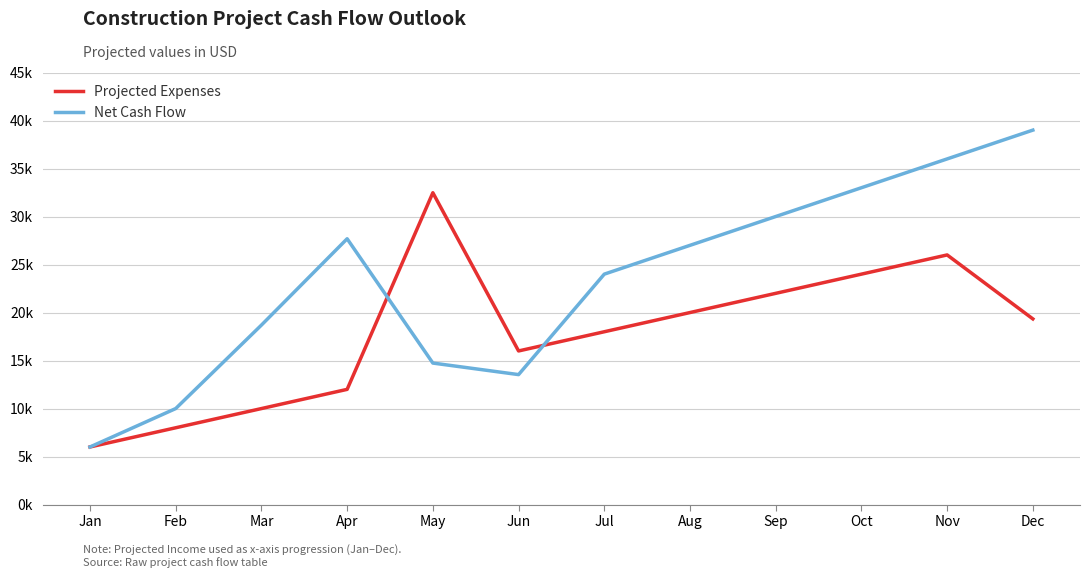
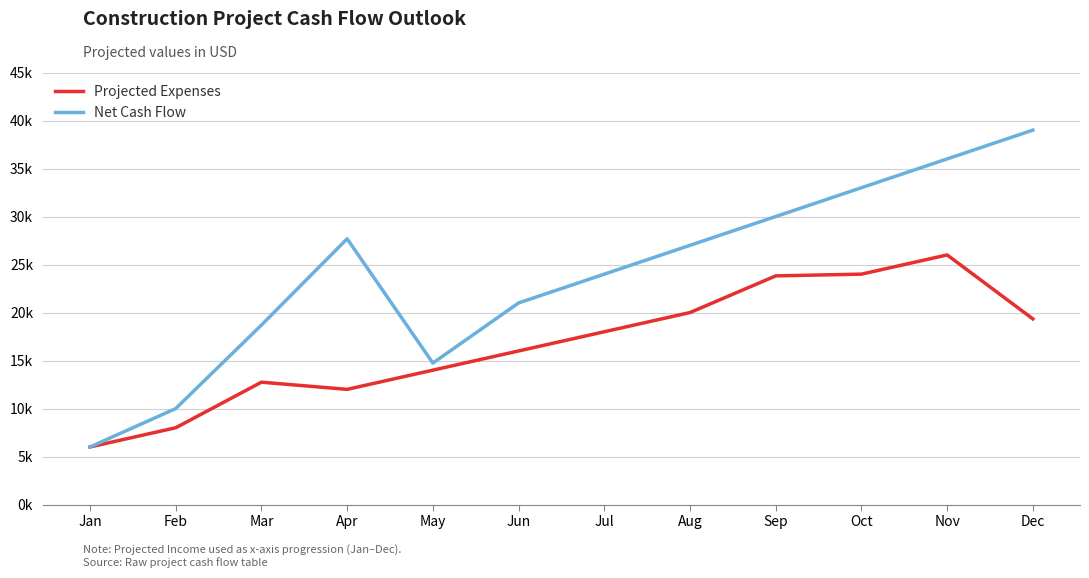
Projected Expenses, Mar: 10000 -> 13000
Projected Expenses, May: 32000 -> 14000
Net Cash Flow, Jun: 14000 -> 21000
Projected Expenses, Sep: 22000 -> 24000
